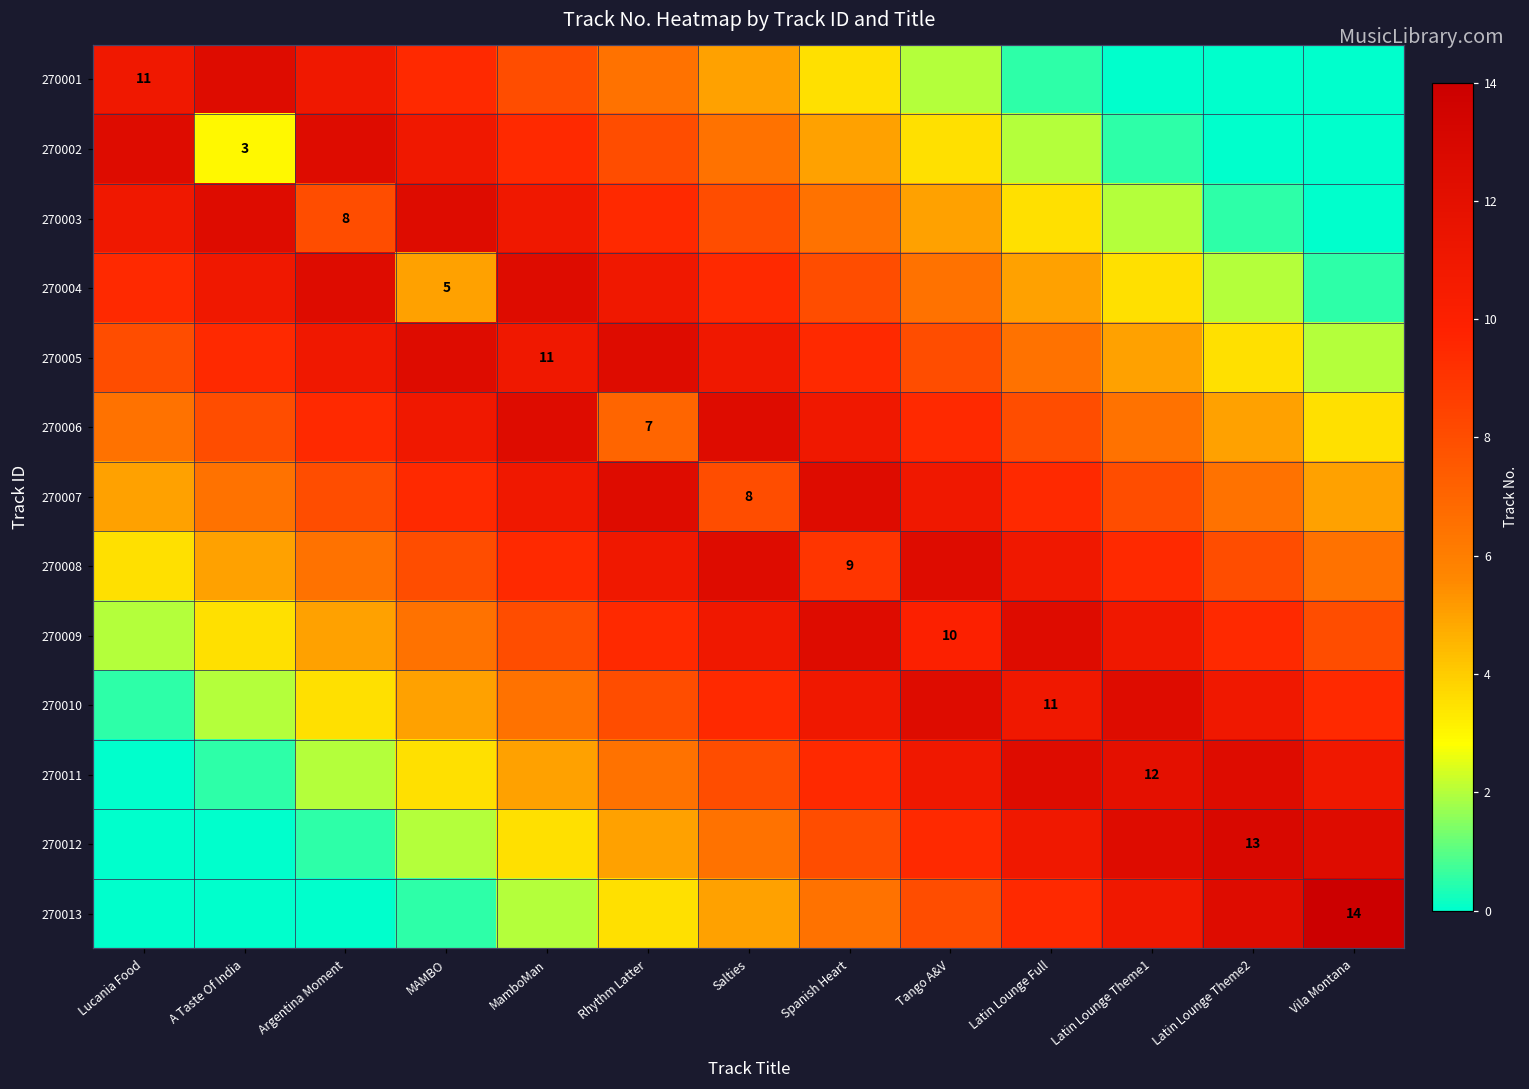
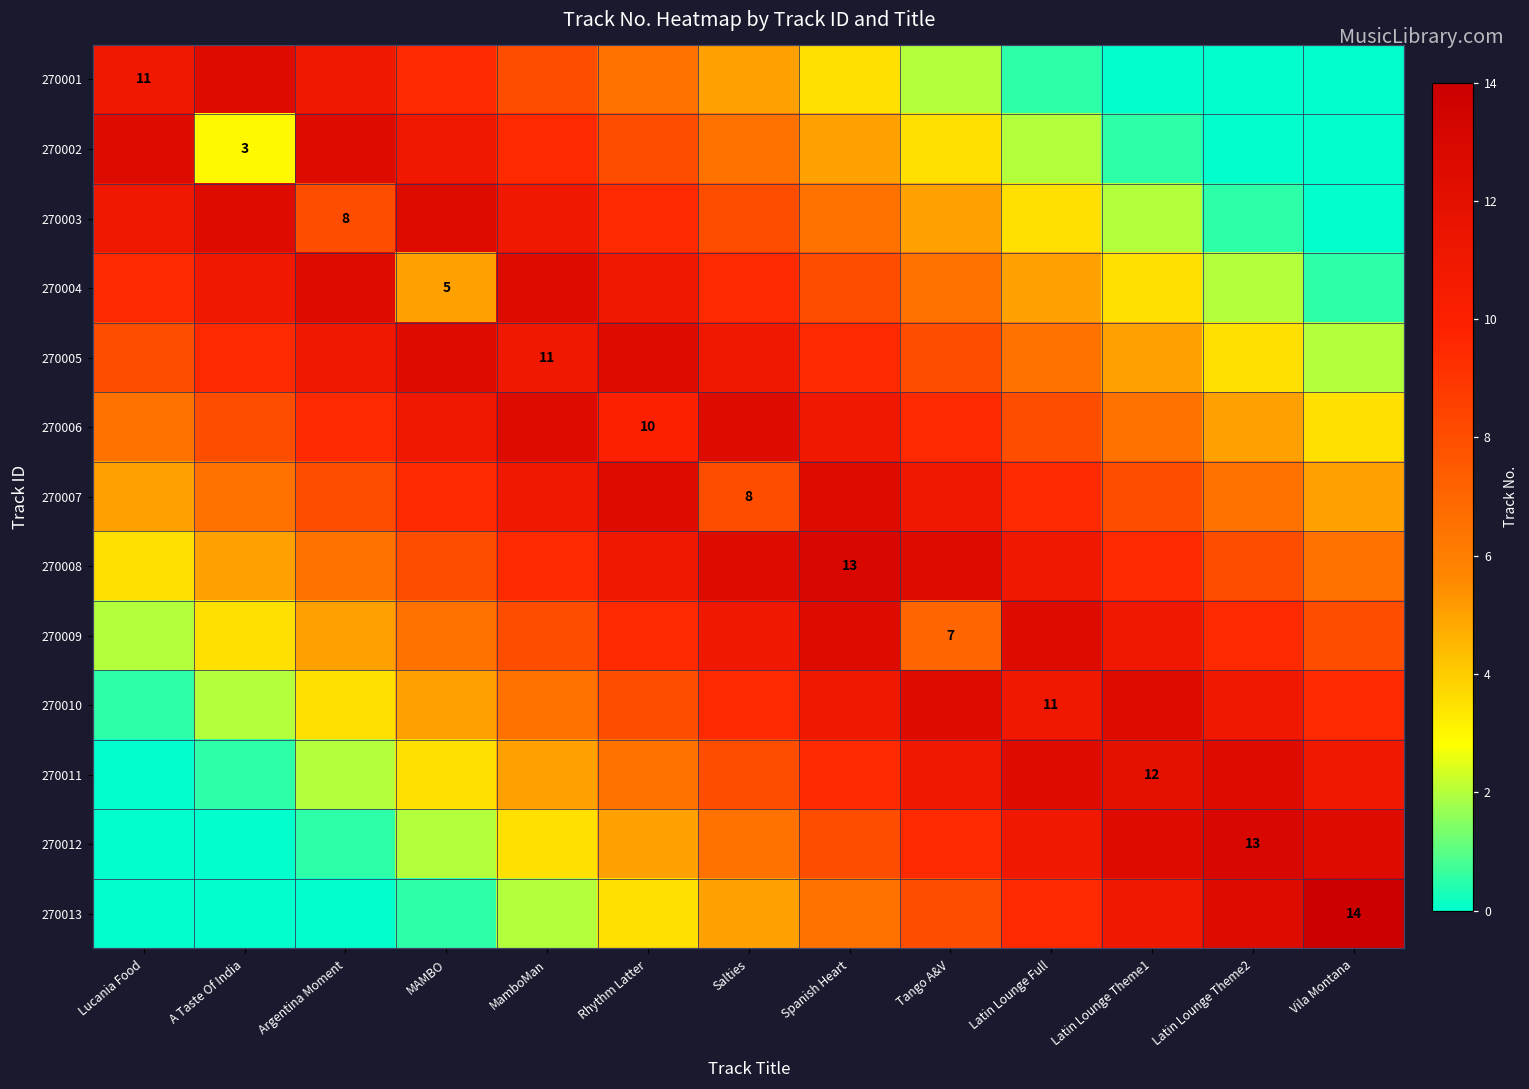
270006, Rhythm Latter: 7 -> 10
270008, Spanish Heart: 9 -> 13
270009, Tango A&V: 10 -> 7
